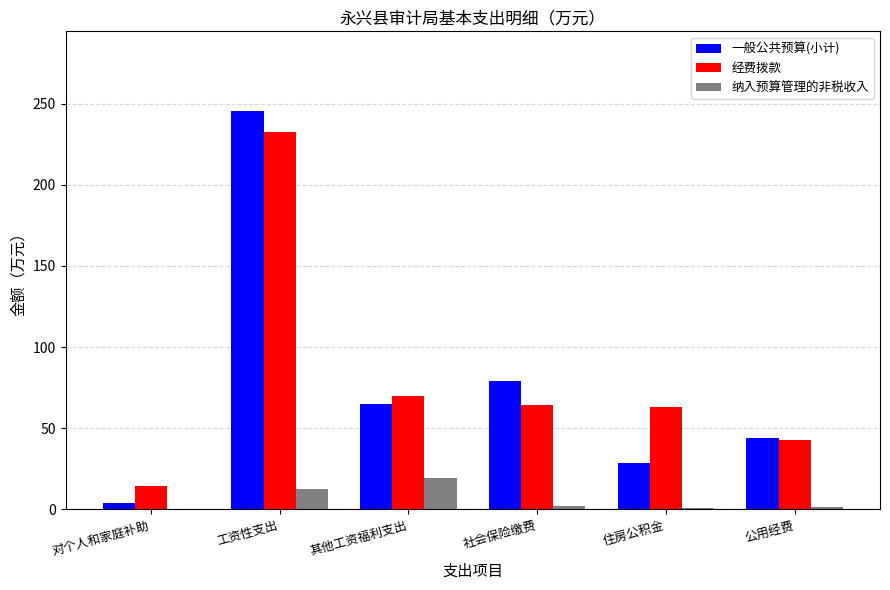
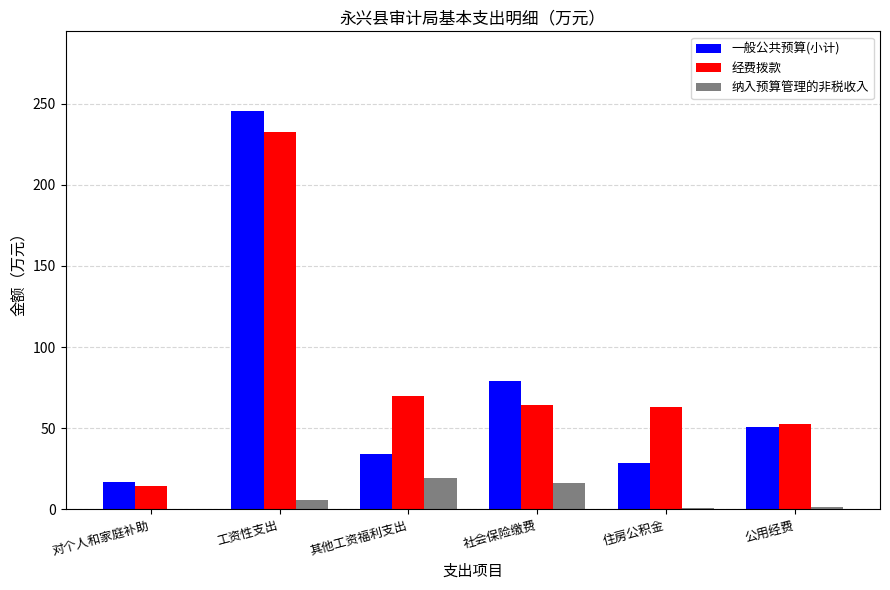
一般公共预算(小计), 对个人和家庭补助: 4 -> 17
纳入预算管理的非税收入, 工资性支出: 13 -> 6
一般公共预算(小计), 其他工资福利支出: 65 -> 34
纳入预算管理的非税收入, 社会保险缴费: 2 -> 16
一般公共预算(小计), 公用经费: 44 -> 51
经费拨款, 公用经费: 43 -> 53
